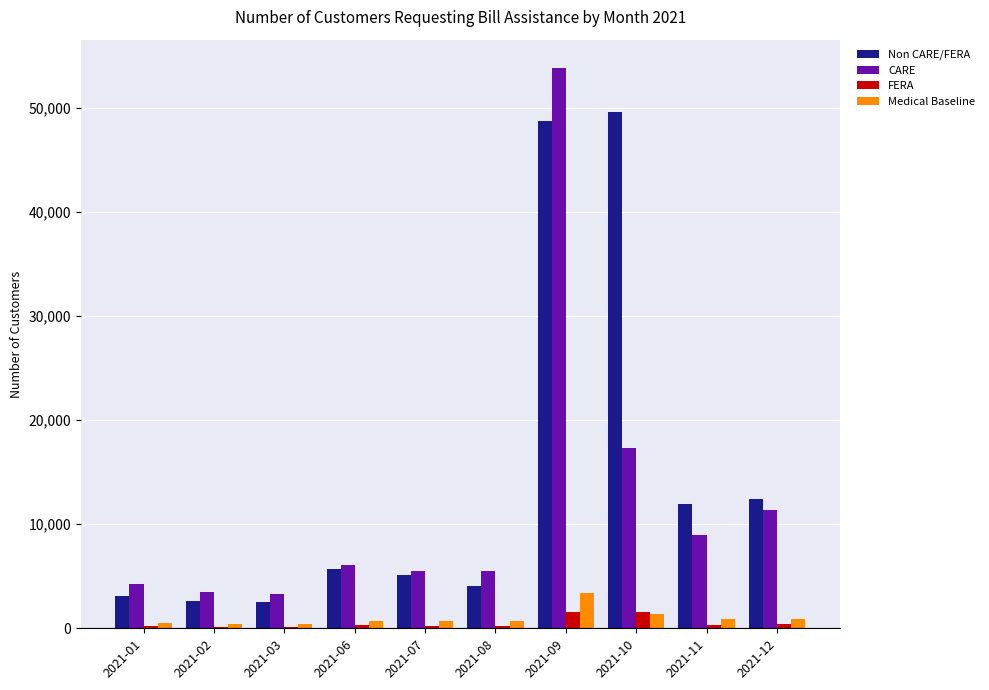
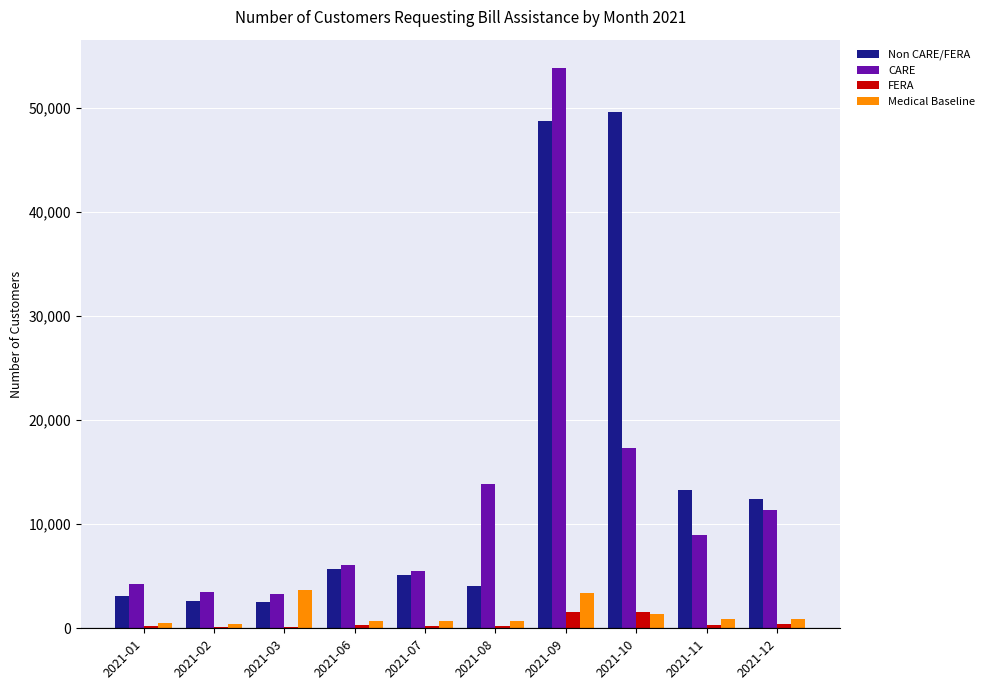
Medical Baseline, 2021-03: 400 -> 3,700
CARE, 2021-08: 5,600 -> 13,800
Non CARE/FERA, 2021-11: 12,000 -> 13,300
